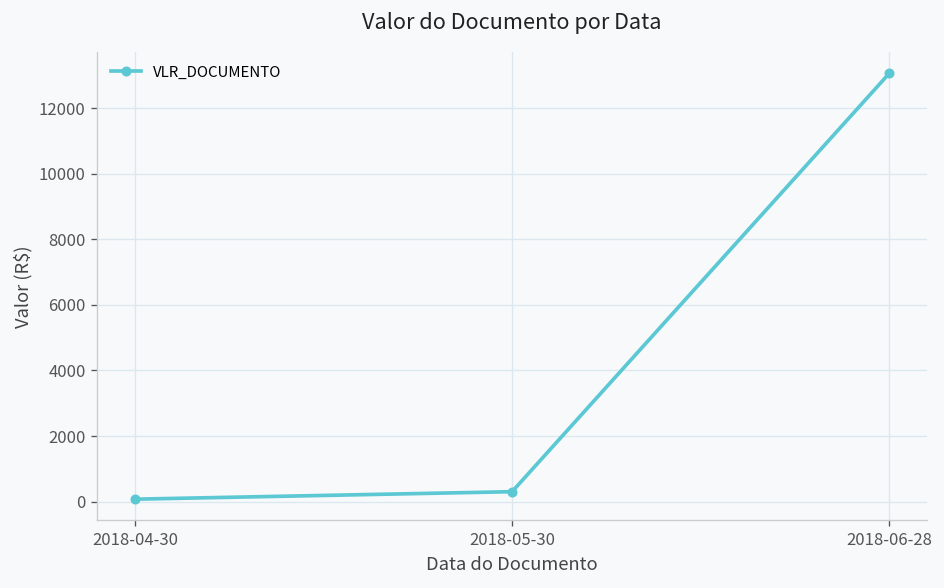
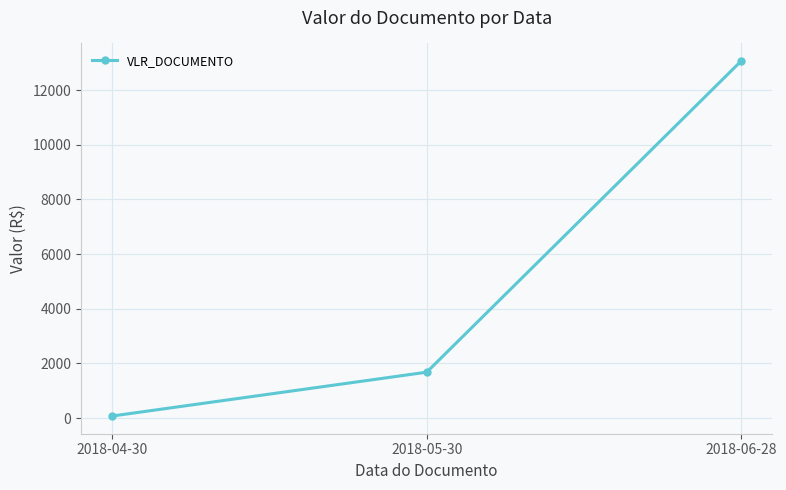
2018-05-30: 300 -> 1700
